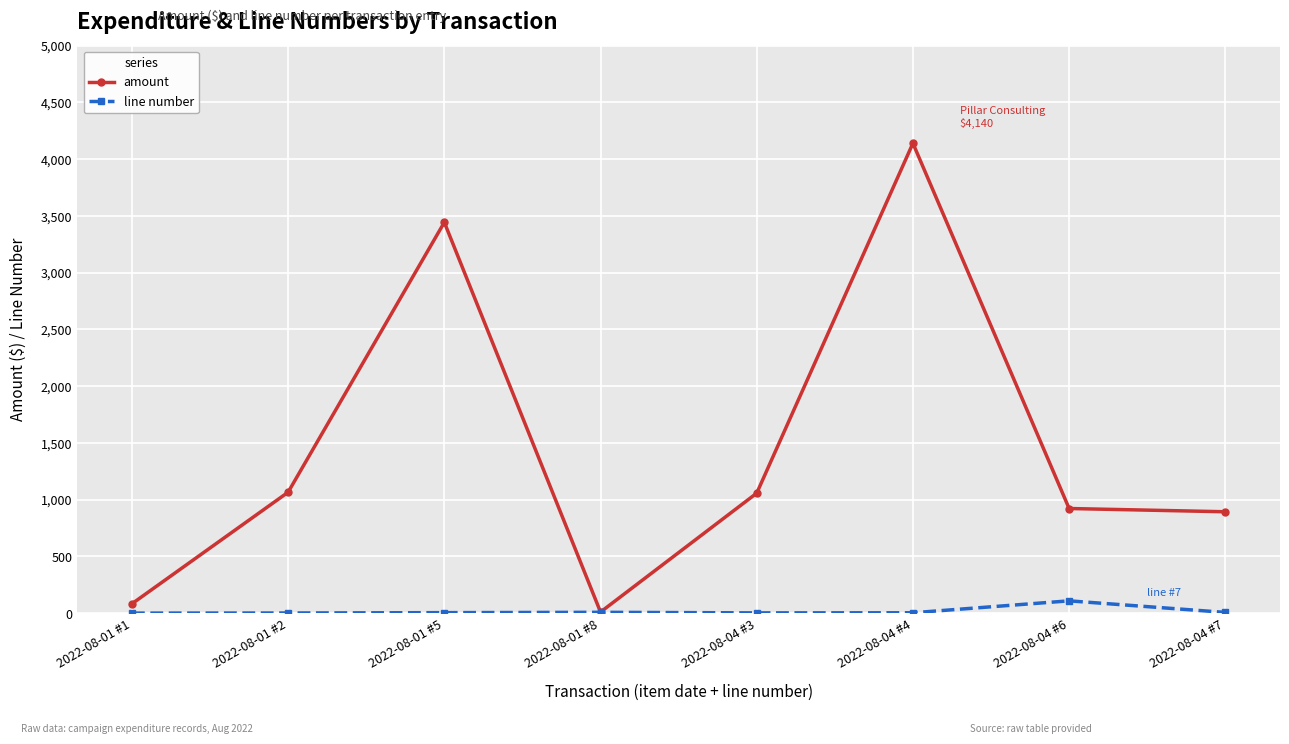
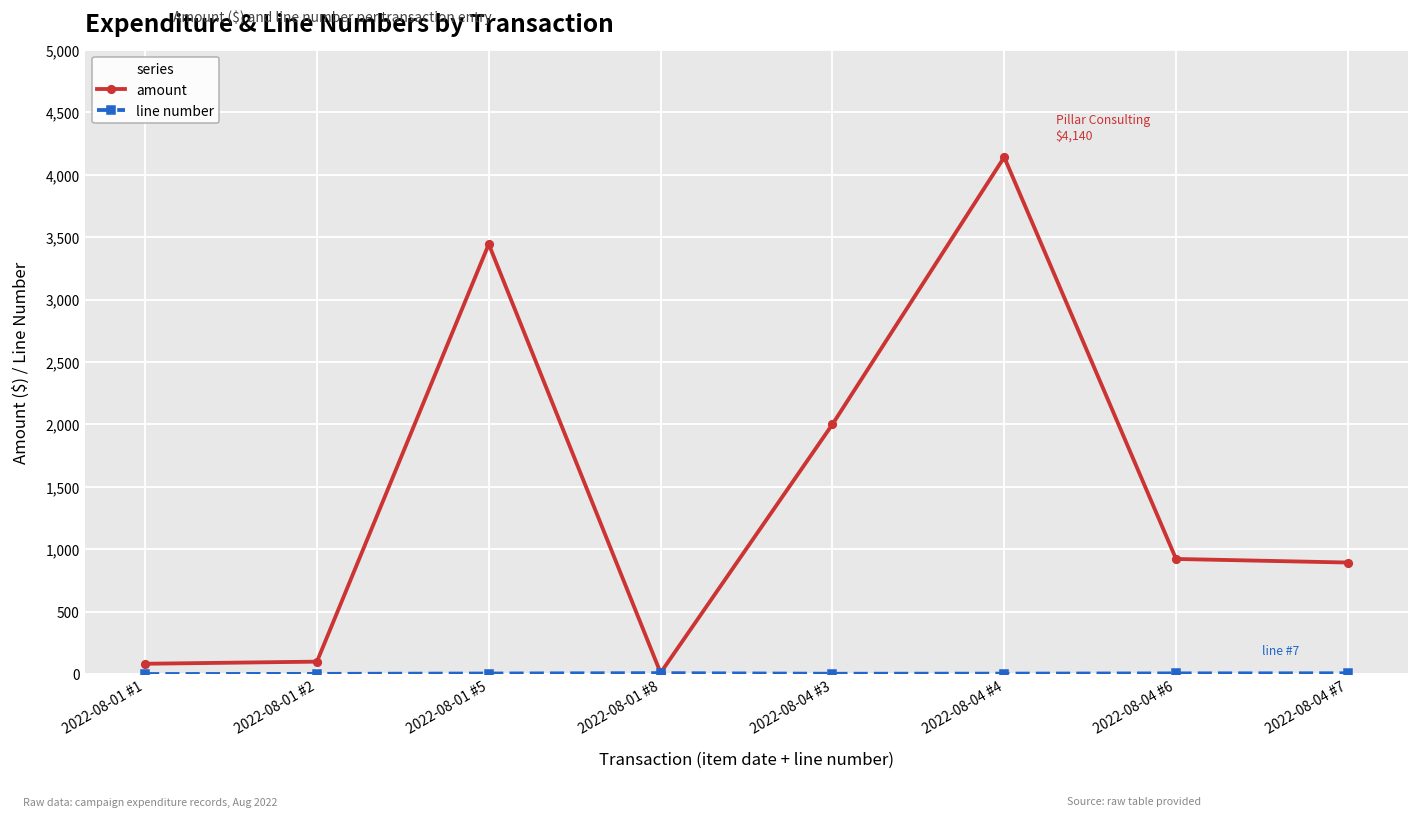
amount, 2022-08-01 #2: 1,070 -> 100
amount, 2022-08-04 #3: 1,060 -> 2,000
line number, 2022-08-04 #6: 110 -> 10
